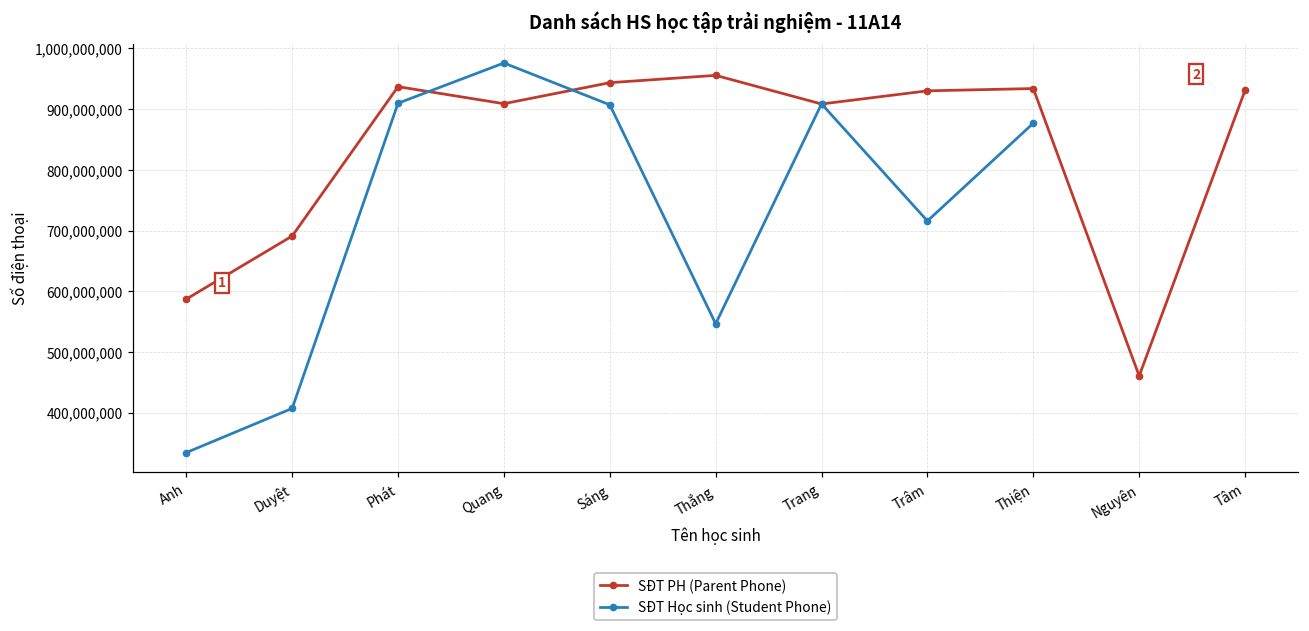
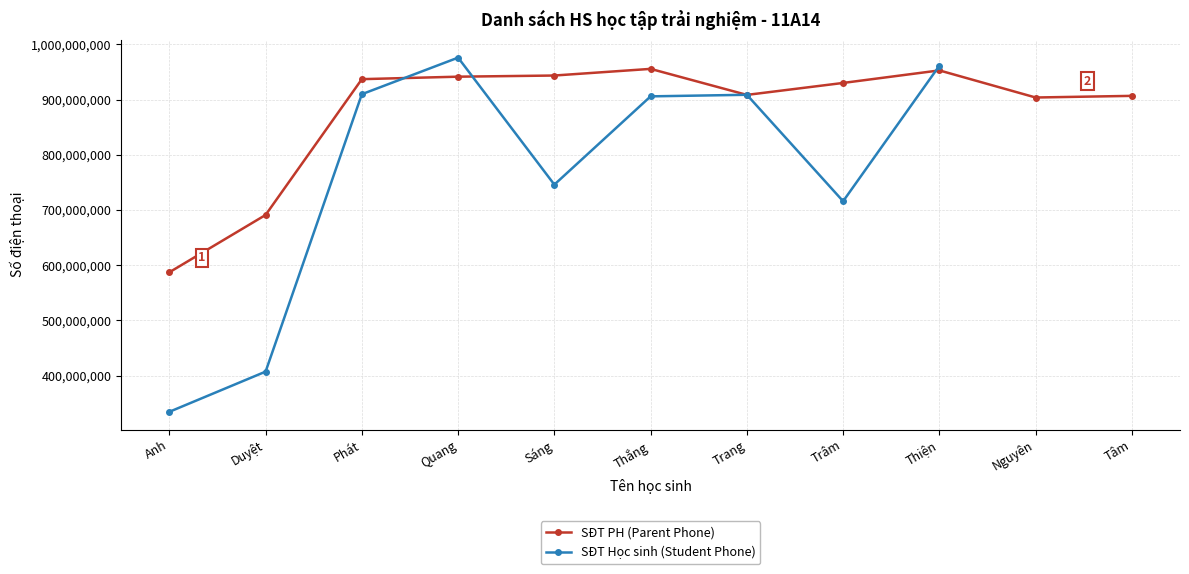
SĐT PH (Parent Phone), Quang: 910,000,000 -> 940,000,000
SĐT Học sinh (Student Phone), Sáng: 910,000,000 -> 750,000,000
SĐT Học sinh (Student Phone), Thắng: 550,000,000 -> 910,000,000
SĐT PH (Parent Phone), Thiện: 930,000,000 -> 950,000,000
SĐT Học sinh (Student Phone), Thiện: 880,000,000 -> 960,000,000
SĐT PH (Parent Phone), Nguyên: 460,000,000 -> 900,000,000
SĐT PH (Parent Phone), Tâm: 930,000,000 -> 910,000,000
